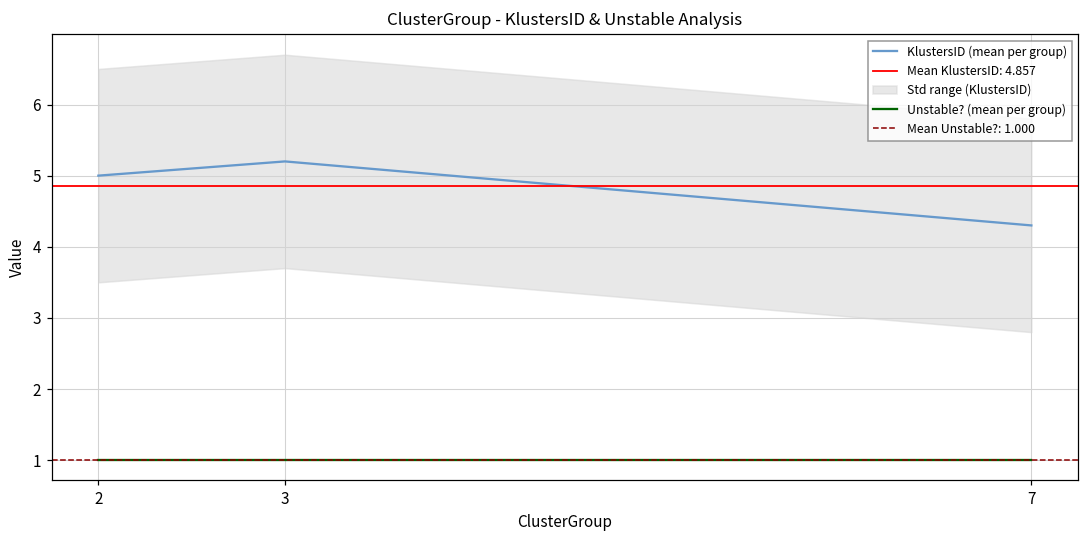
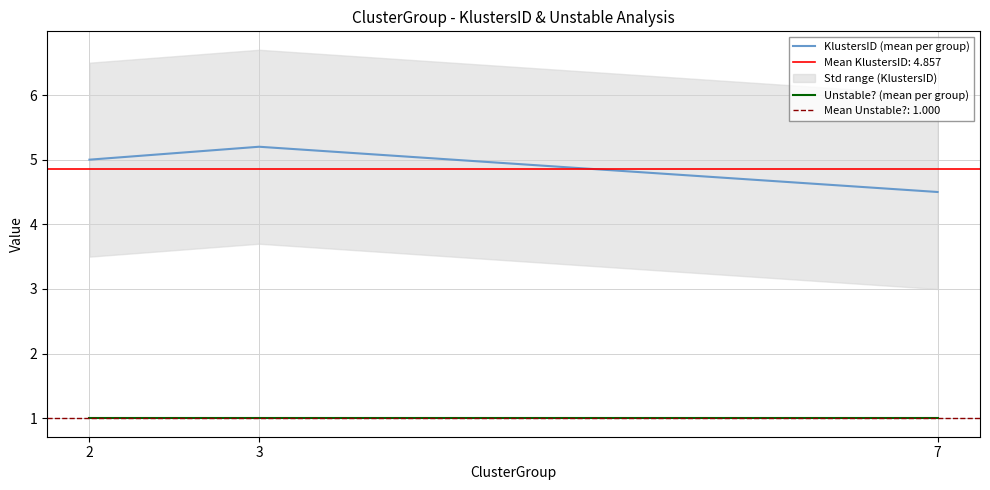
KlustersID (mean per group), 7: 4.3 -> 4.5
